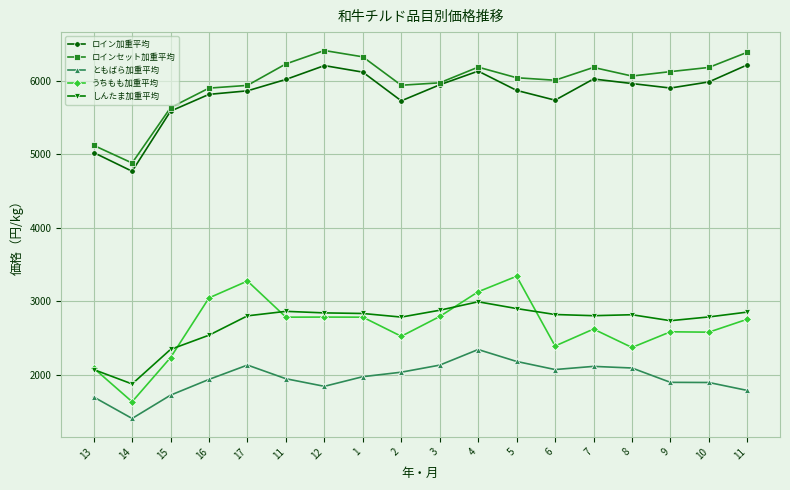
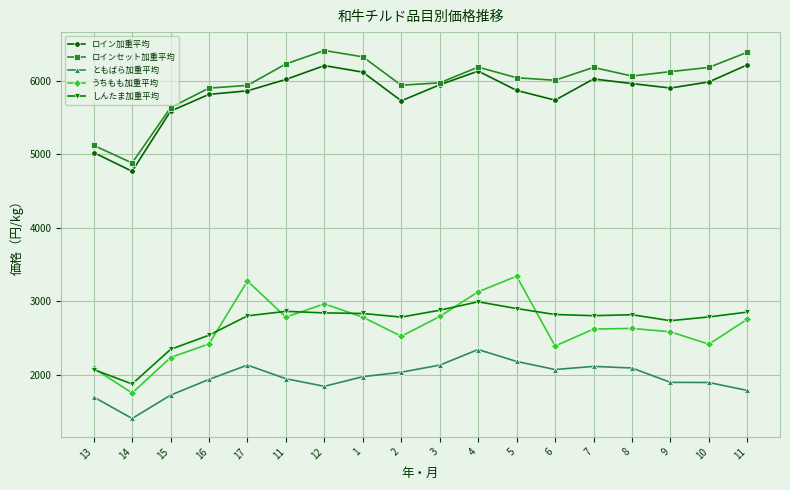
うちもも加重平均, 14: 1600 -> 1800
うちもも加重平均, 16: 3000 -> 2400
うちもも加重平均, 12: 2800 -> 3000
うちもも加重平均, 8: 2400 -> 2600
うちもも加重平均, 10: 2600 -> 2400
